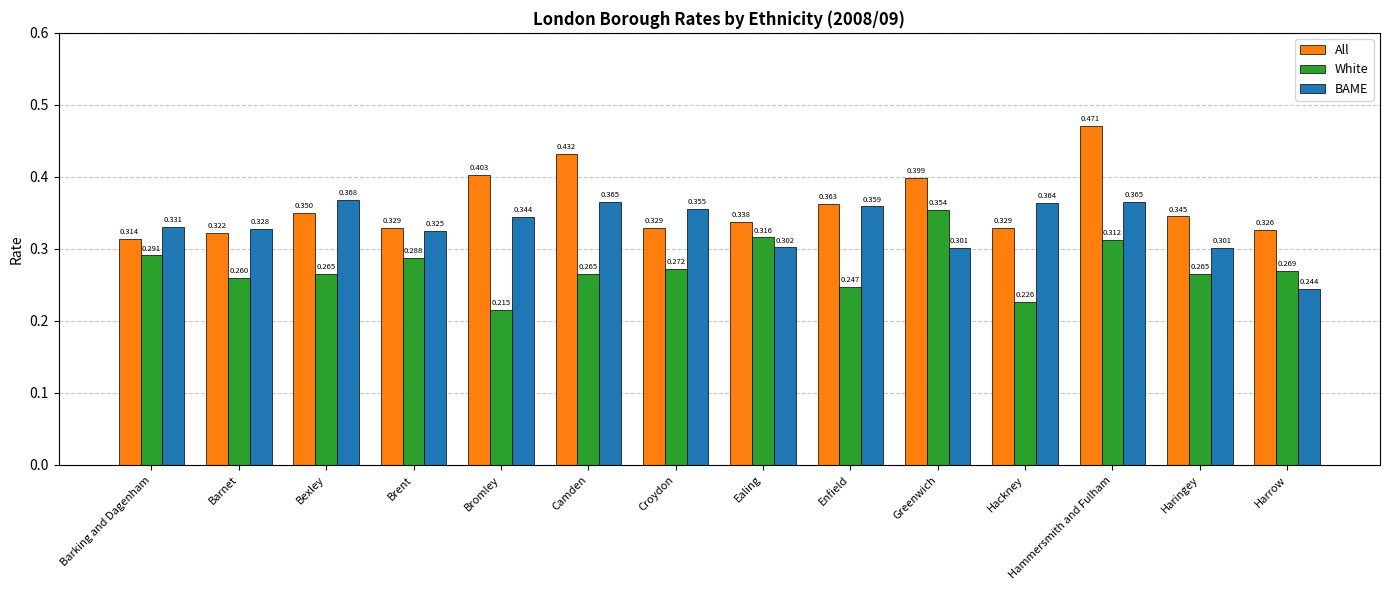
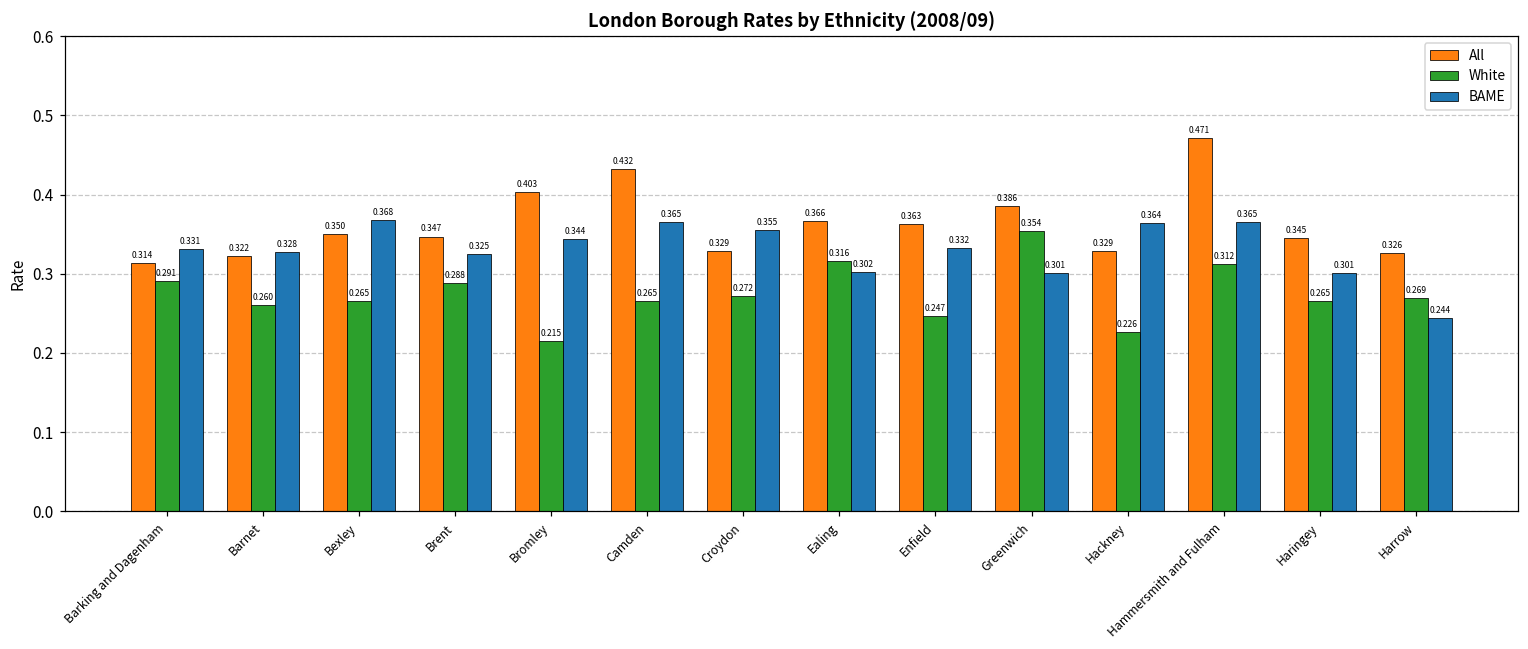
All, Brent: 0.329 -> 0.347
All, Ealing: 0.338 -> 0.366
BAME, Enfield: 0.359 -> 0.332
All, Greenwich: 0.399 -> 0.386
